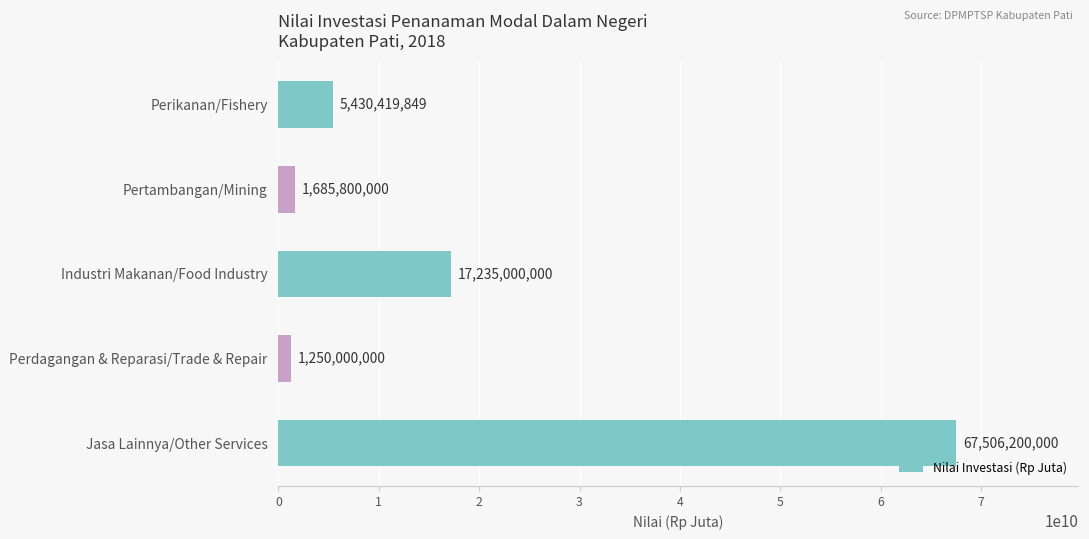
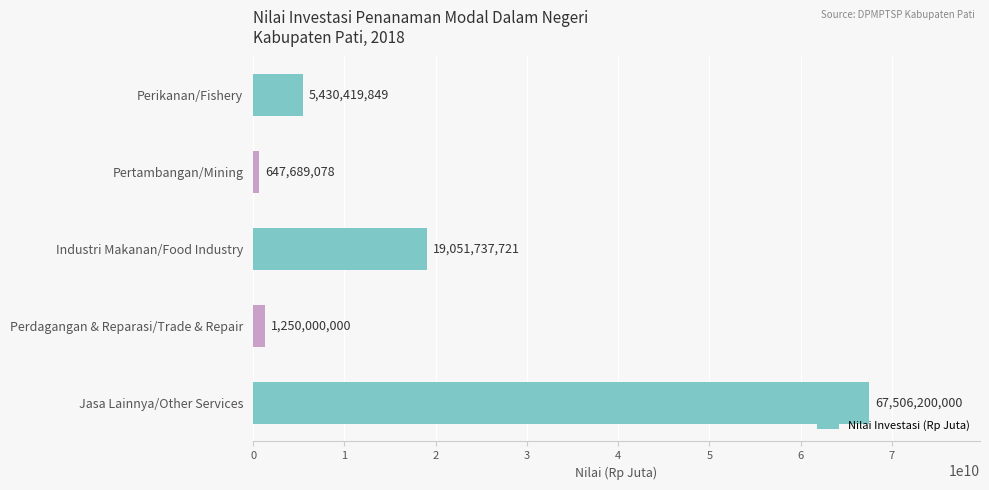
Pertambangan/Mining: 1,685,800,000 -> 647,689,078
Industri Makanan/Food Industry: 17,235,000,000 -> 19,051,737,721
